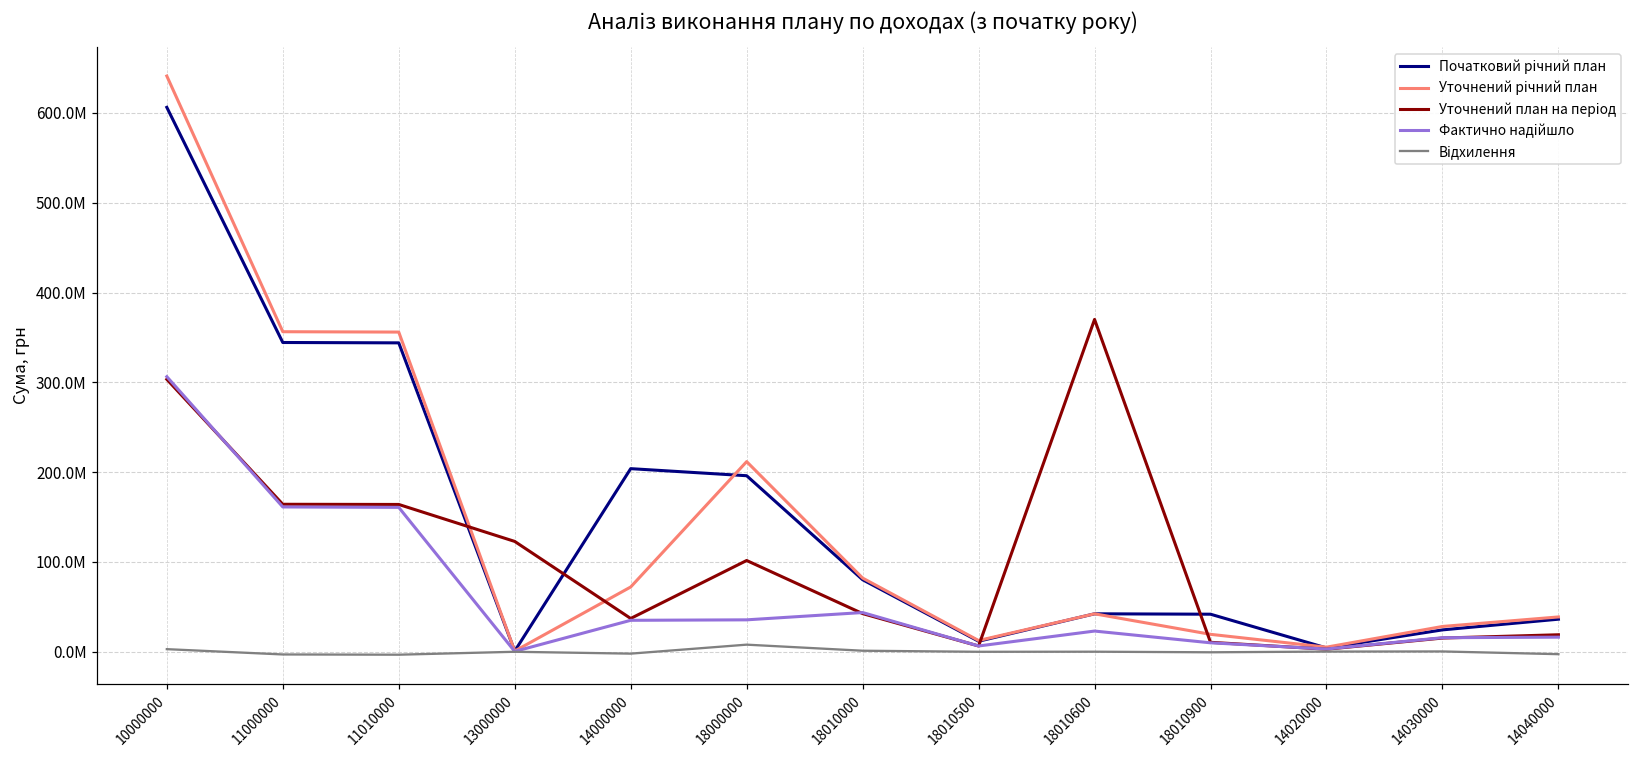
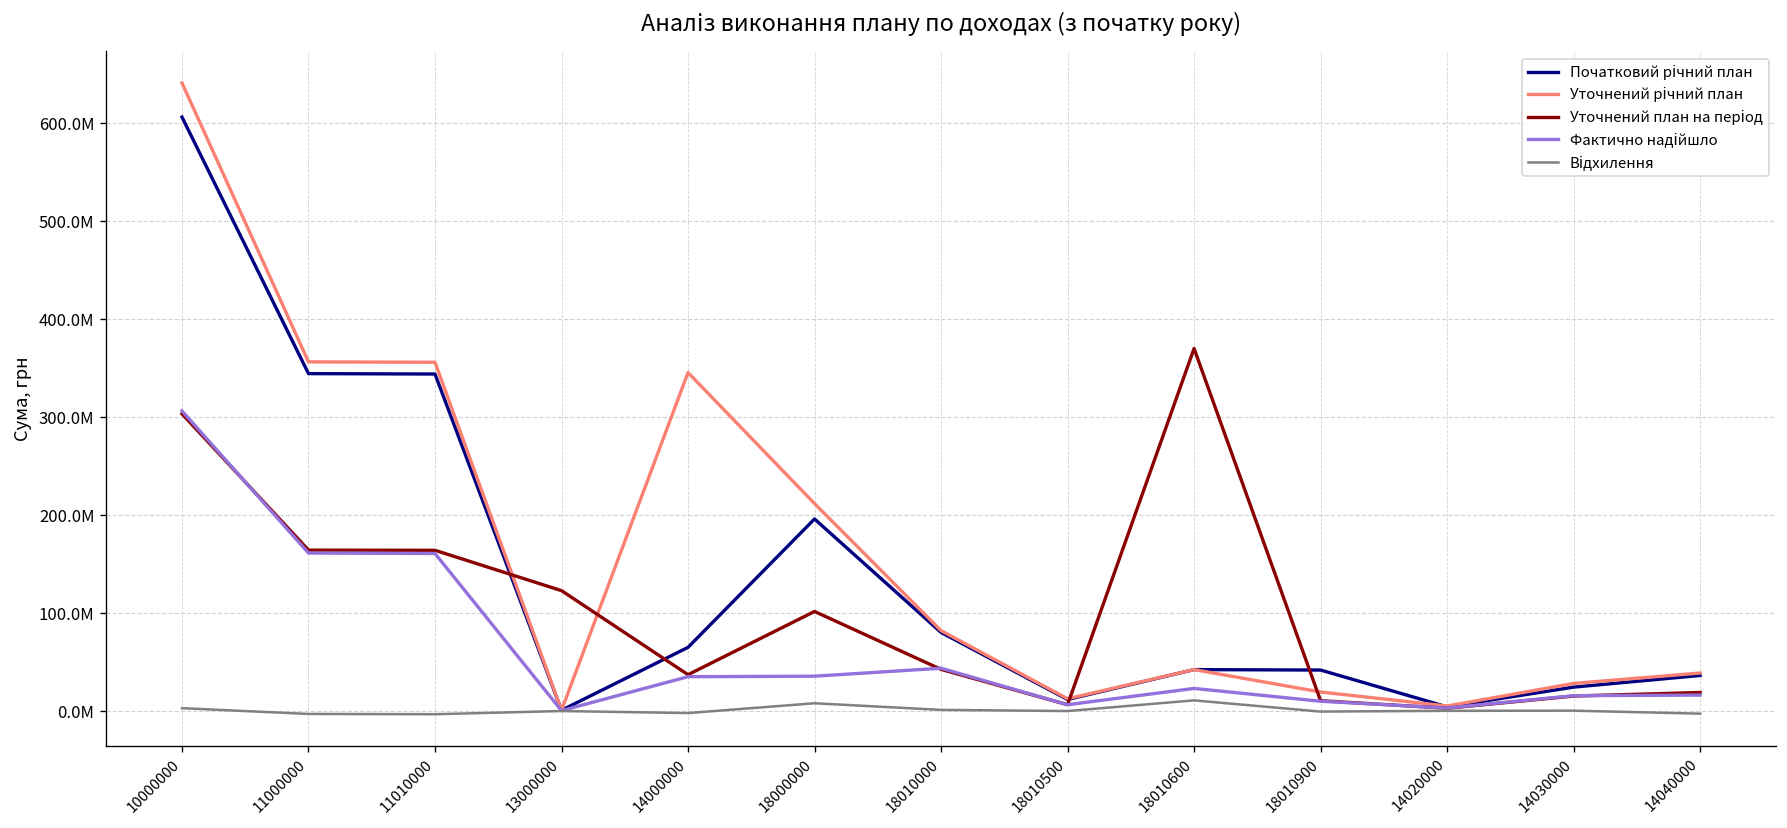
Початковий річний план, 14000000: 200000000 -> 70000000
Уточнений річний план, 14000000: 70000000 -> 350000000
Відхилення, 18010600: 0 -> 10000000
